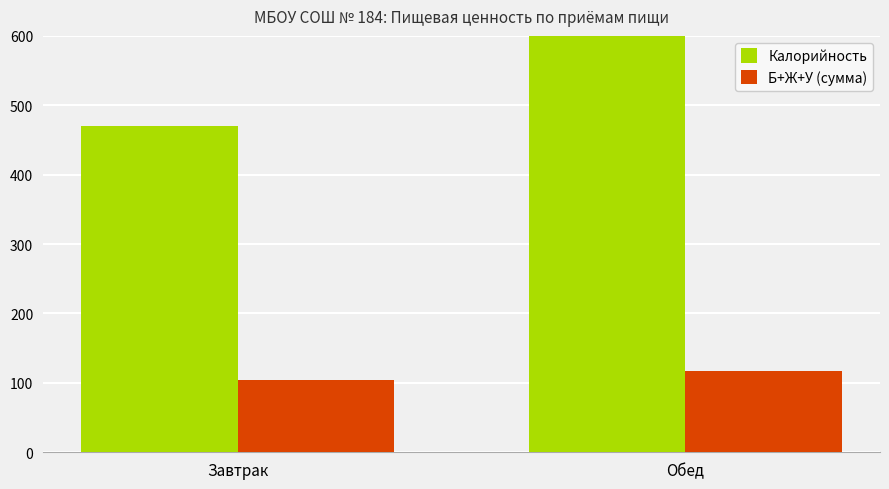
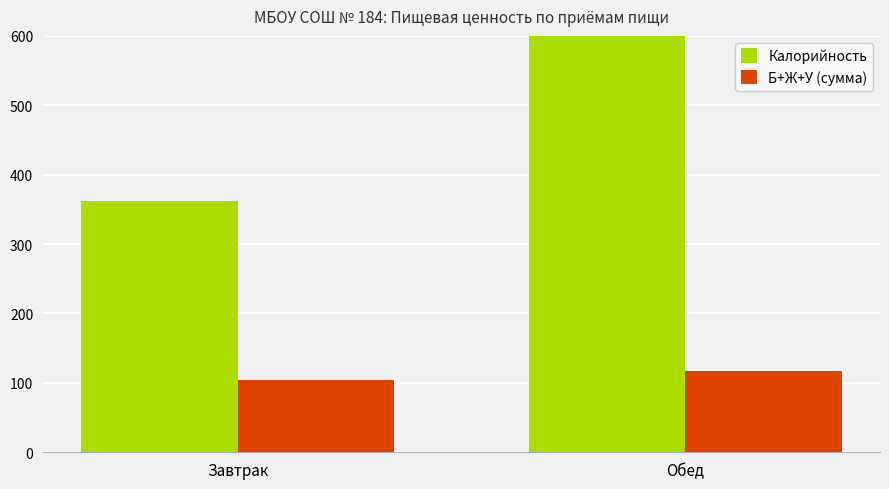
Калорийность, Завтрак: 470 -> 360
